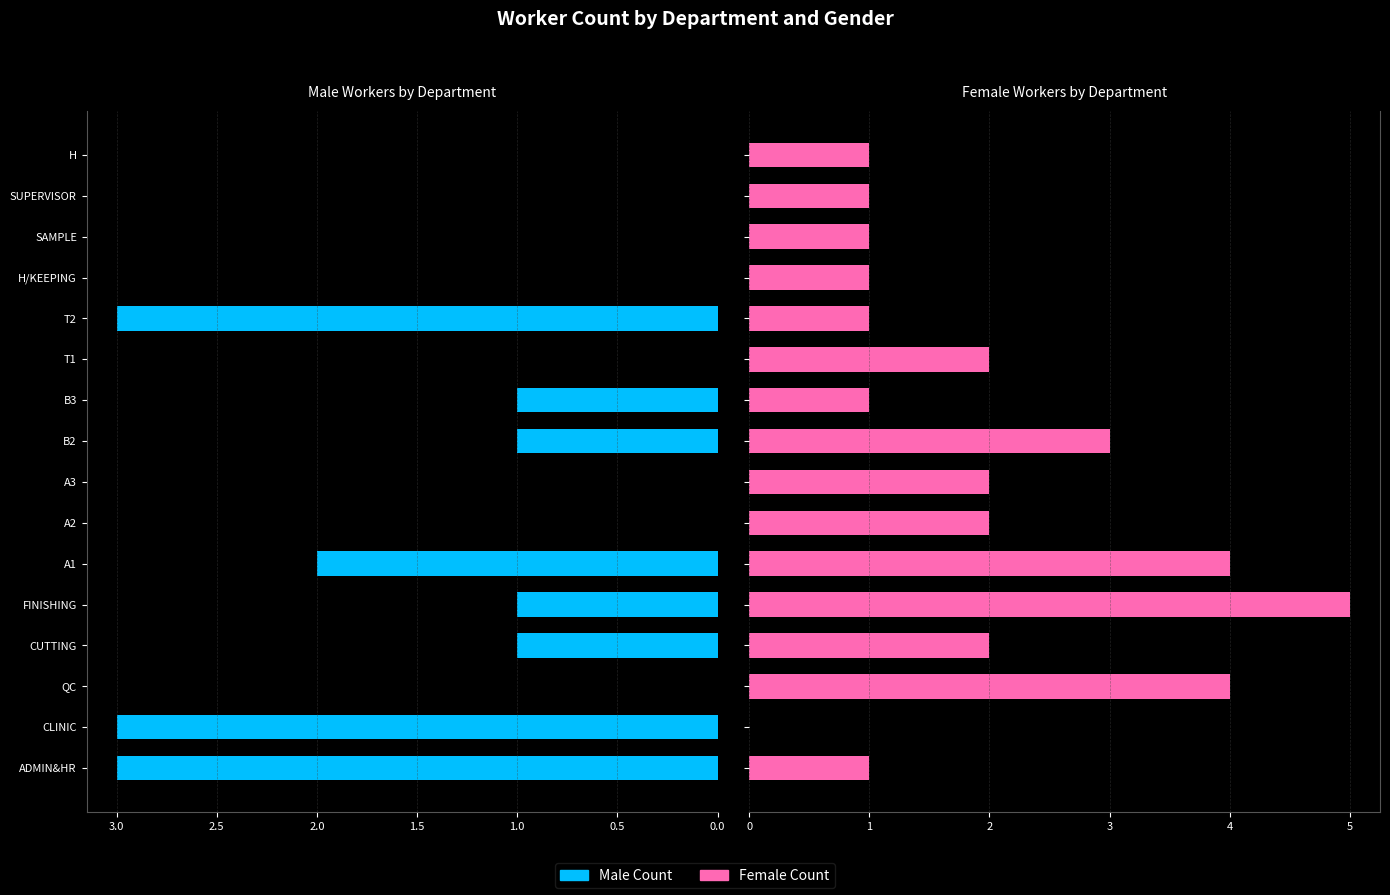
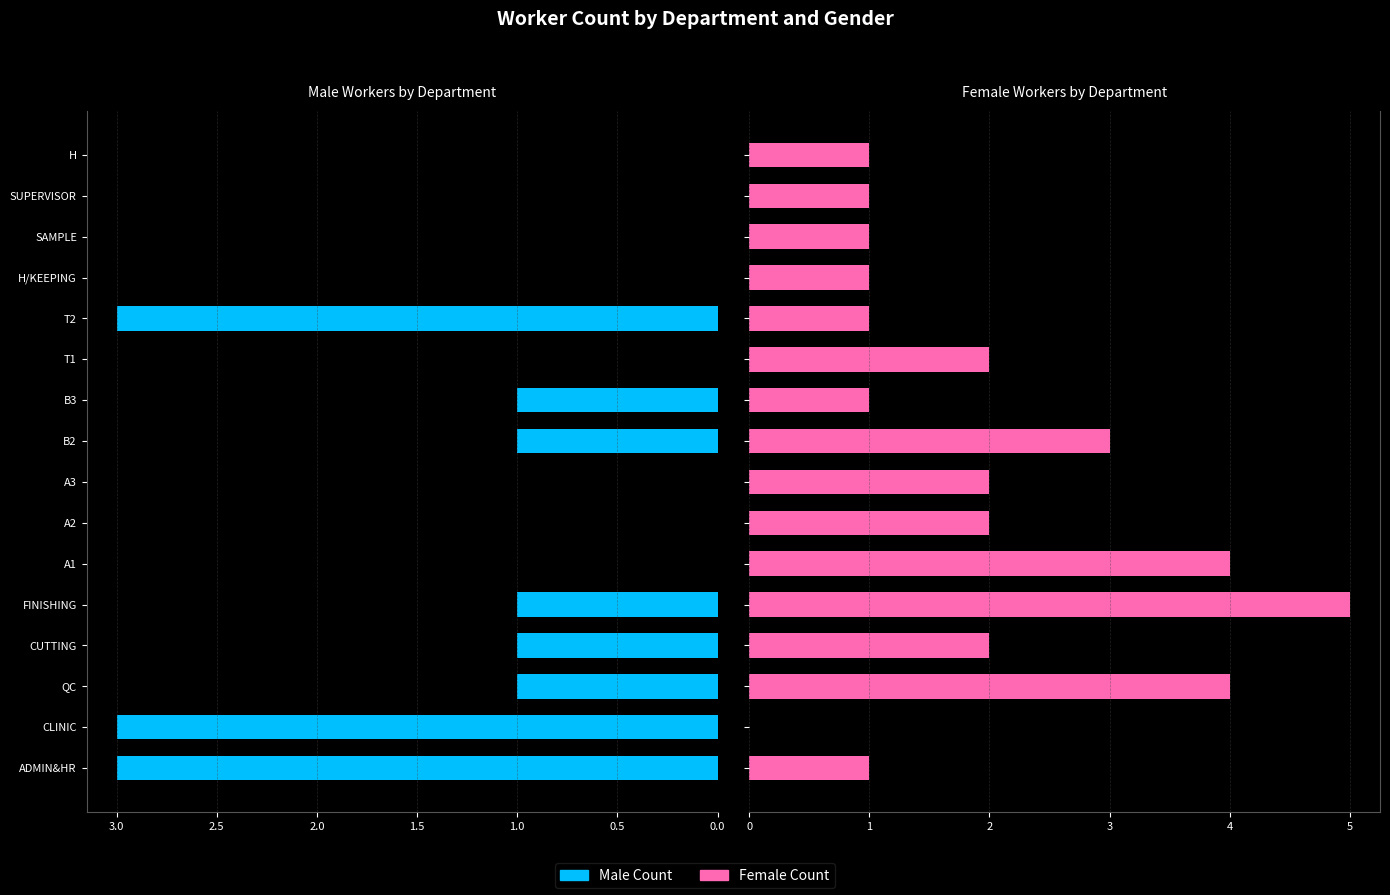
Male Workers by Department, A1: 2 -> 0
Male Workers by Department, QC: 0 -> 1
